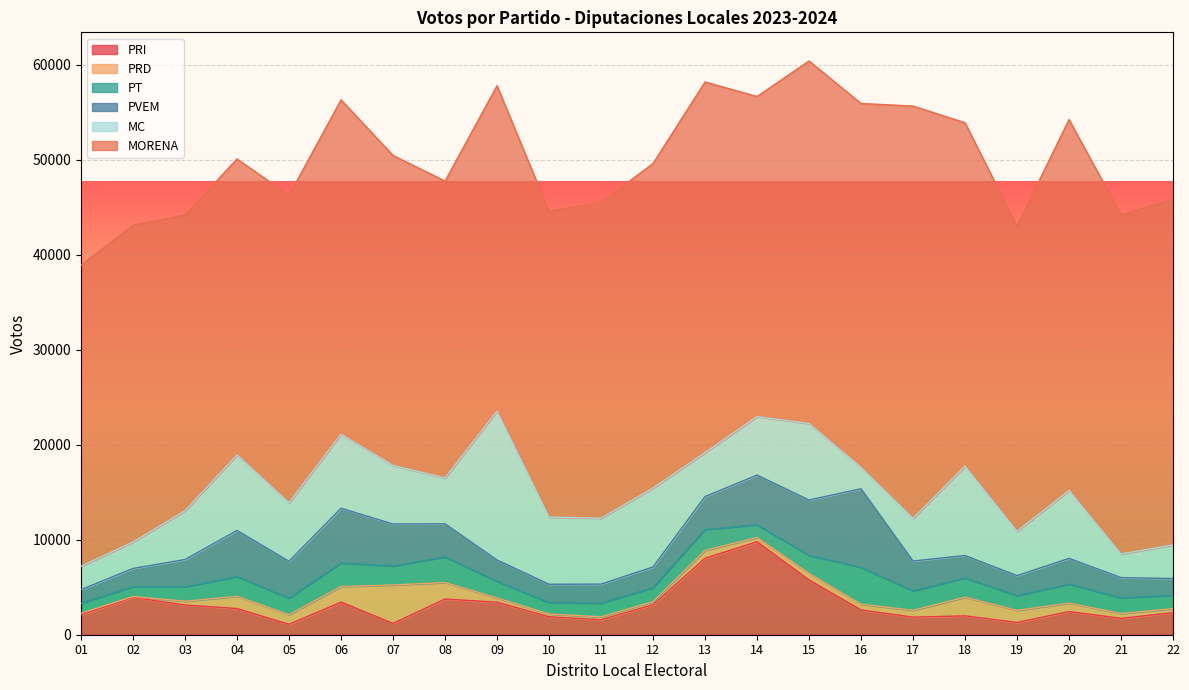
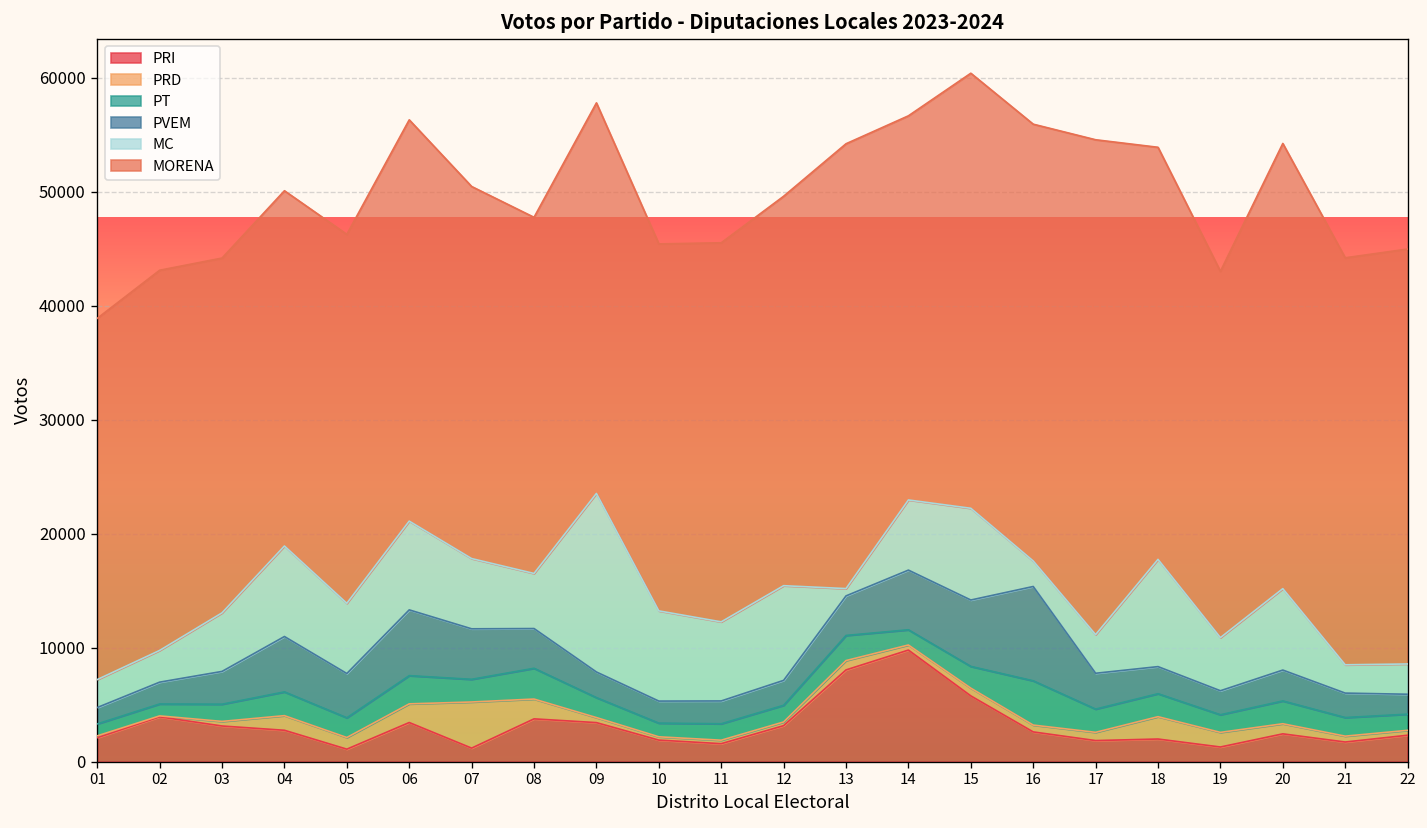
MC, 10: 7000 -> 8000
MC, 13: 5000 -> 1000
MC, 17: 4000 -> 3000
MC, 22: 4000 -> 3000
